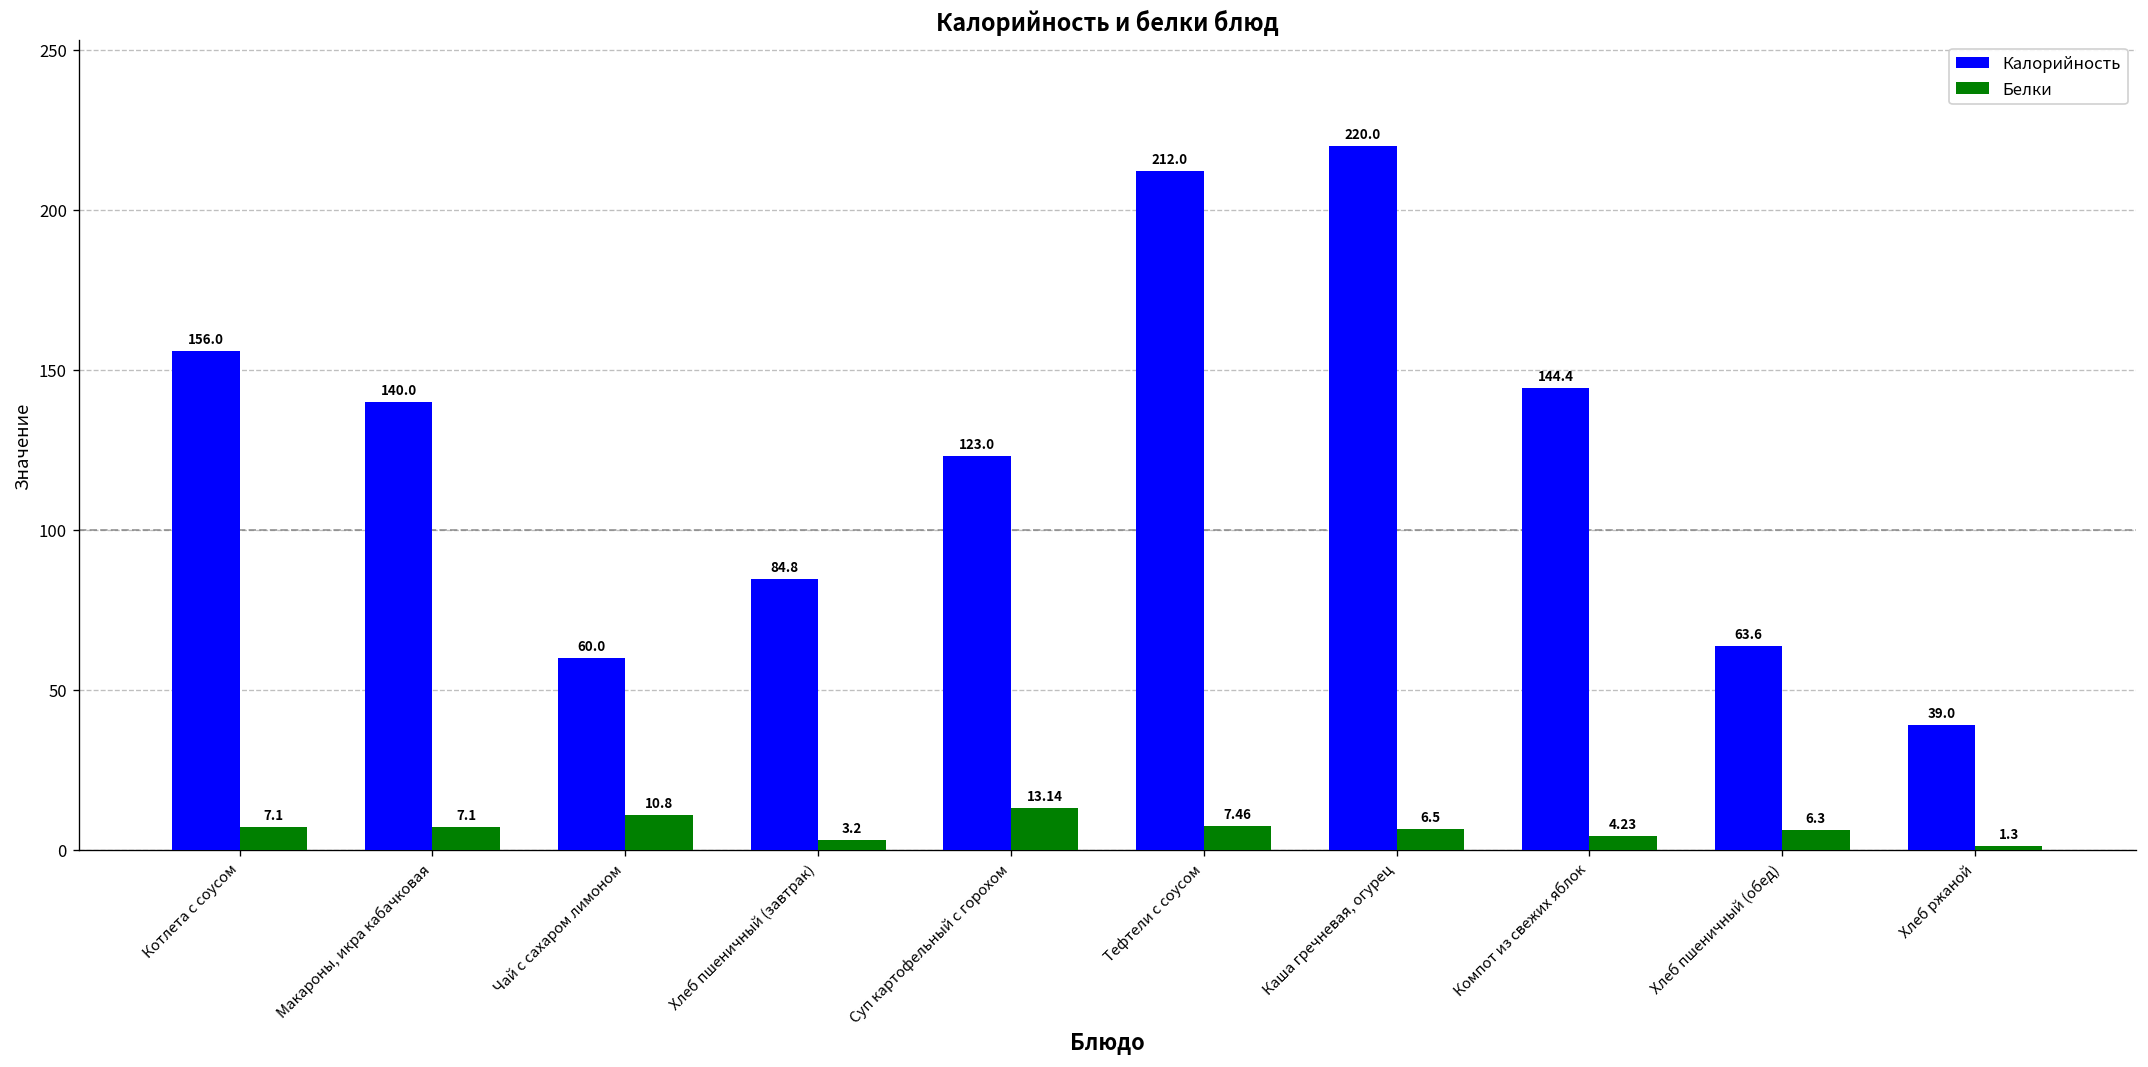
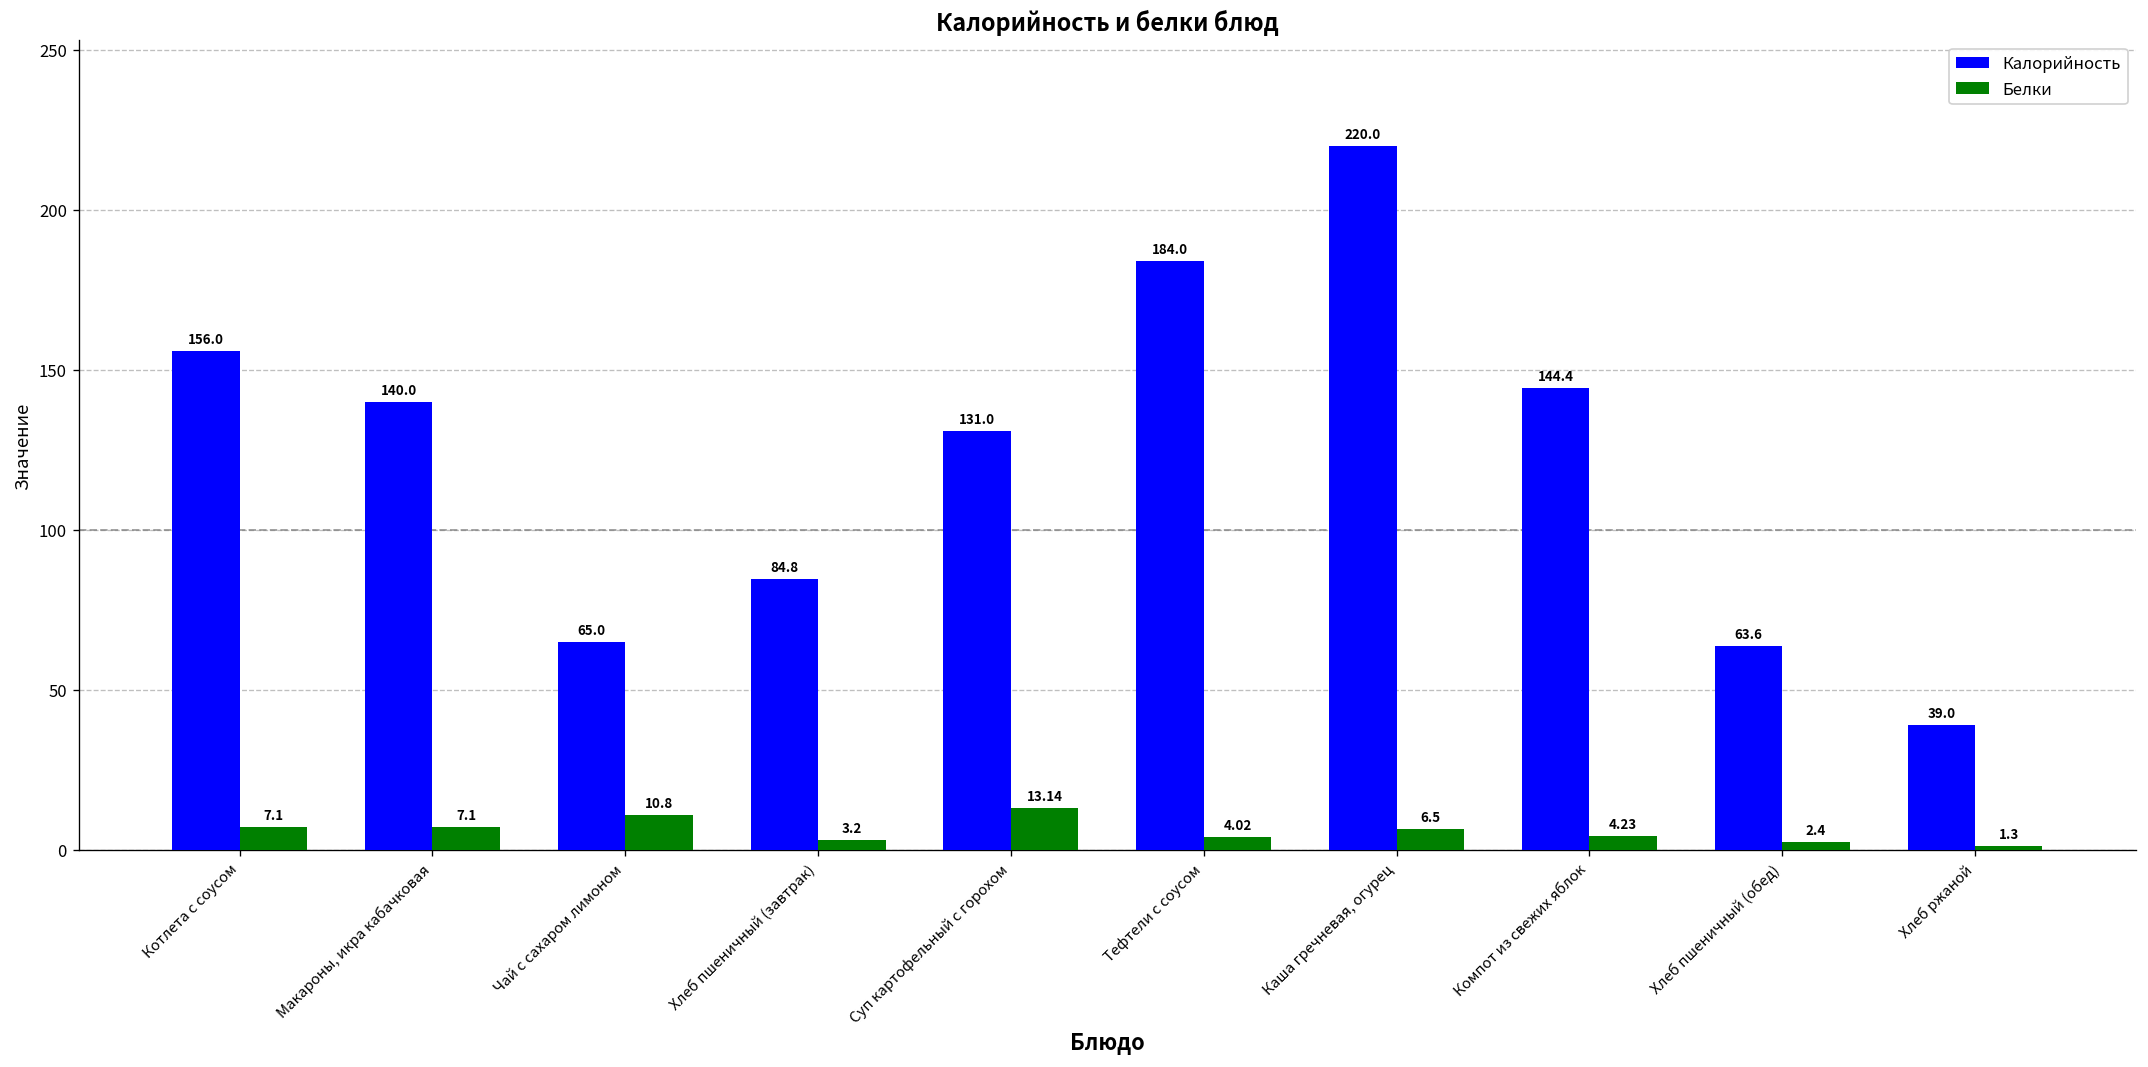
Калорийность, Чай с сахаром лимоном: 60.0 -> 65.0
Калорийность, Суп картофельный с горохом: 123.0 -> 131.0
Калорийность, Тефтели с соусом: 212.0 -> 184.0
Белки, Тефтели с соусом: 7.46 -> 4.02
Белки, Хлеб пшеничный (обед): 6.3 -> 2.4
